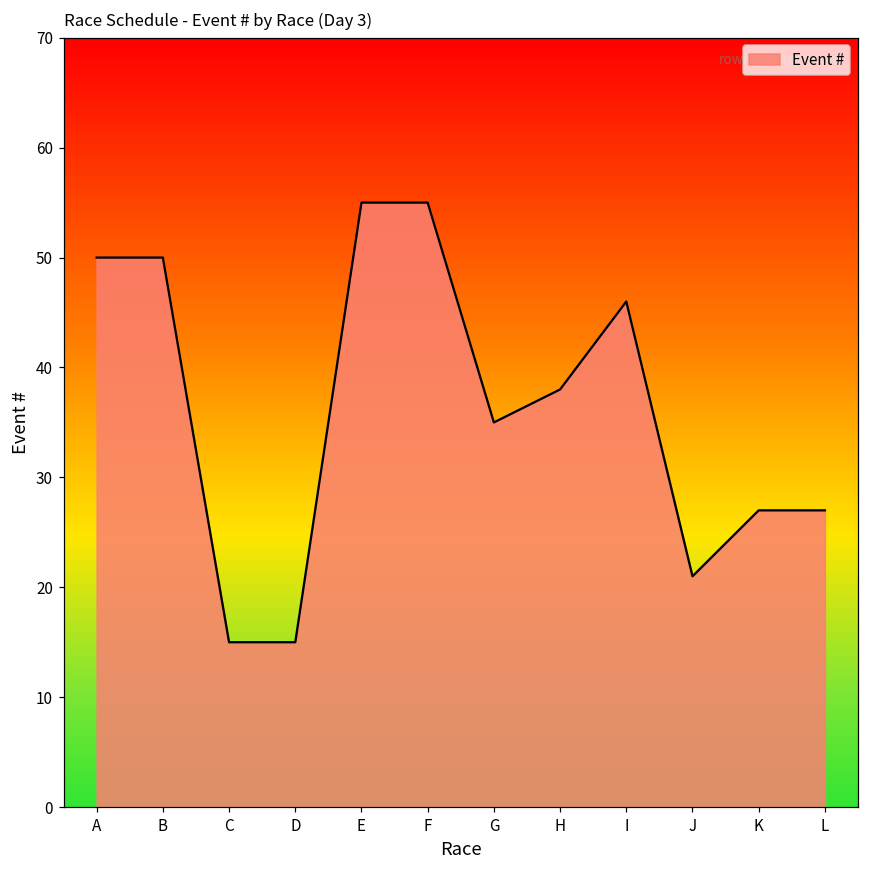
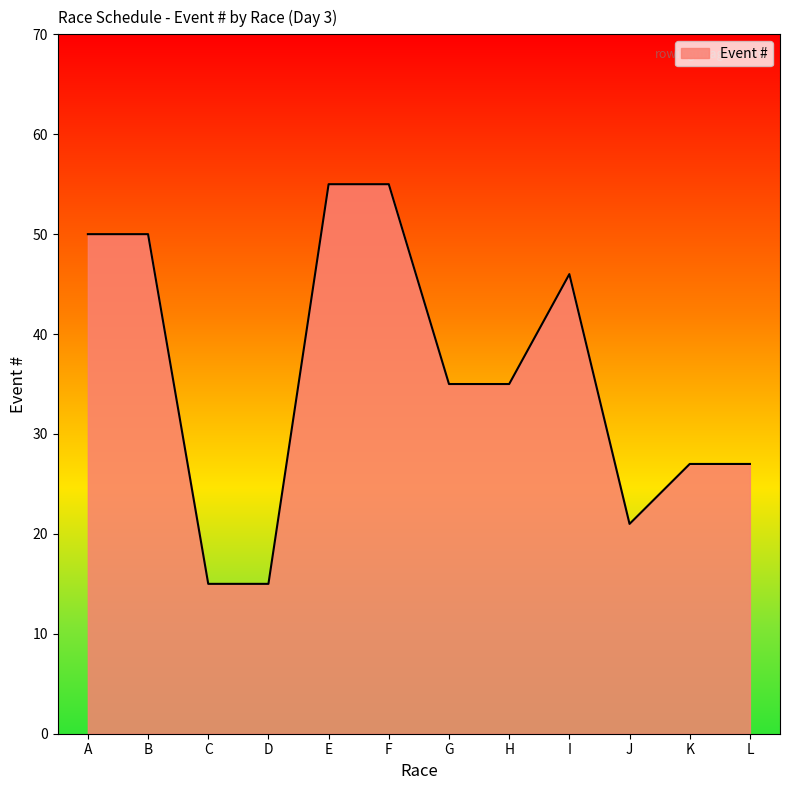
H: 38 -> 35
